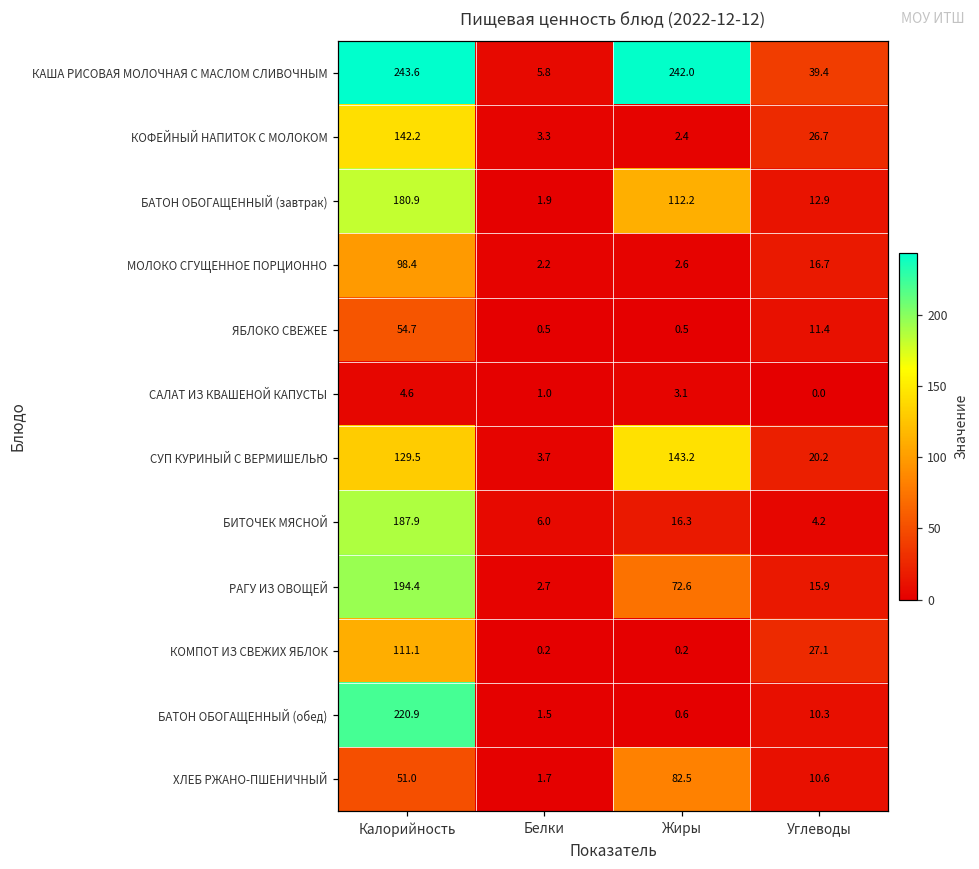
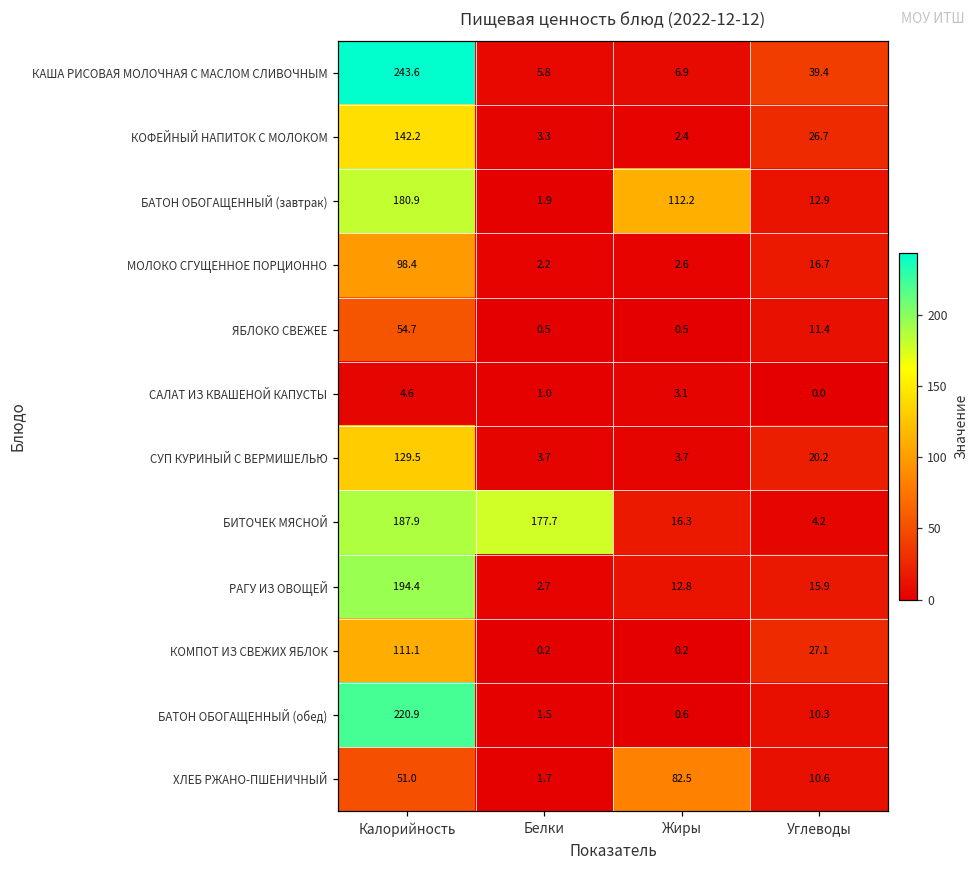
КАША РИСОВАЯ МОЛОЧНАЯ С МАСЛОМ СЛИВОЧНЫМ, Жиры: 242.0 -> 6.9
СУП КУРИНЫЙ С ВЕРМИШЕЛЬЮ, Жиры: 143.2 -> 3.7
БИТОЧЕК МЯСНОЙ, Белки: 6.0 -> 177.7
РАГУ ИЗ ОВОЩЕЙ, Жиры: 72.6 -> 12.8
